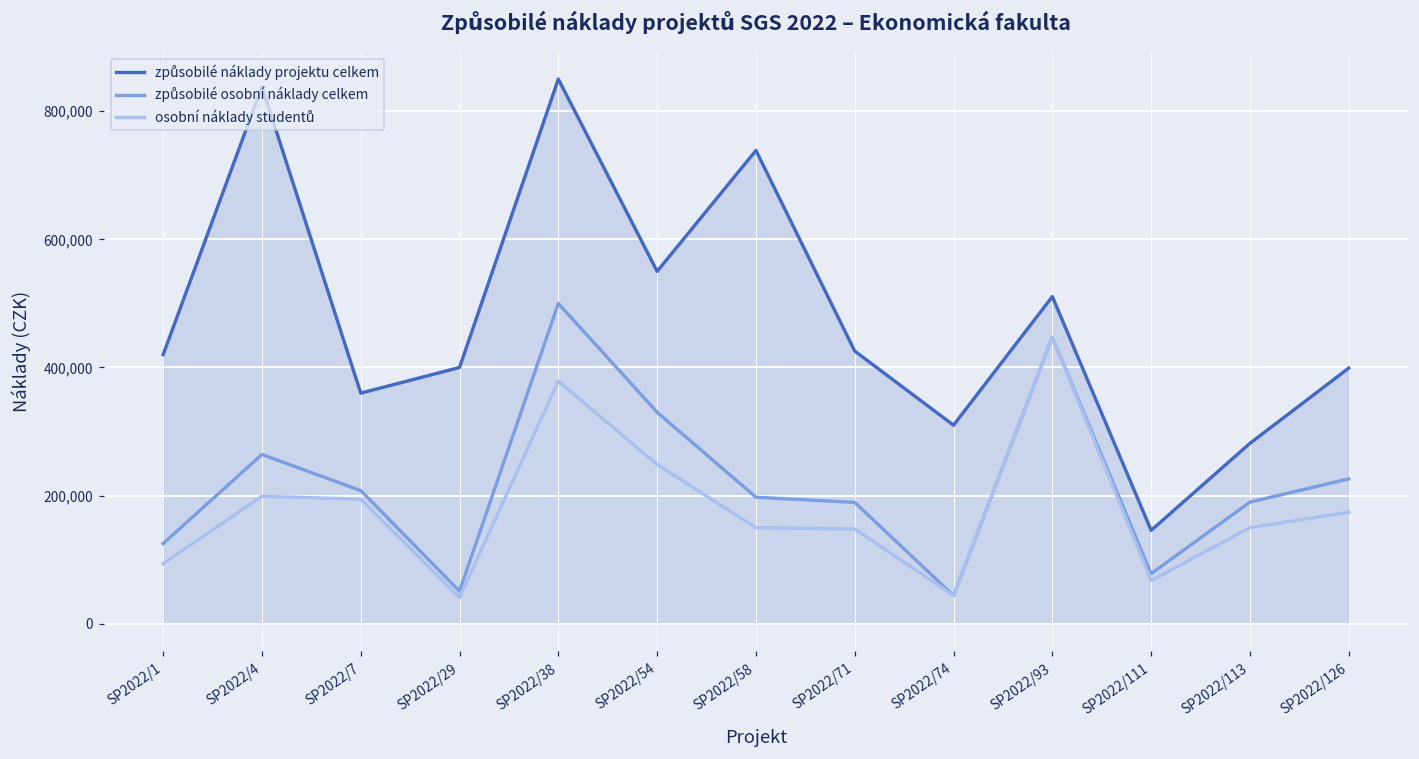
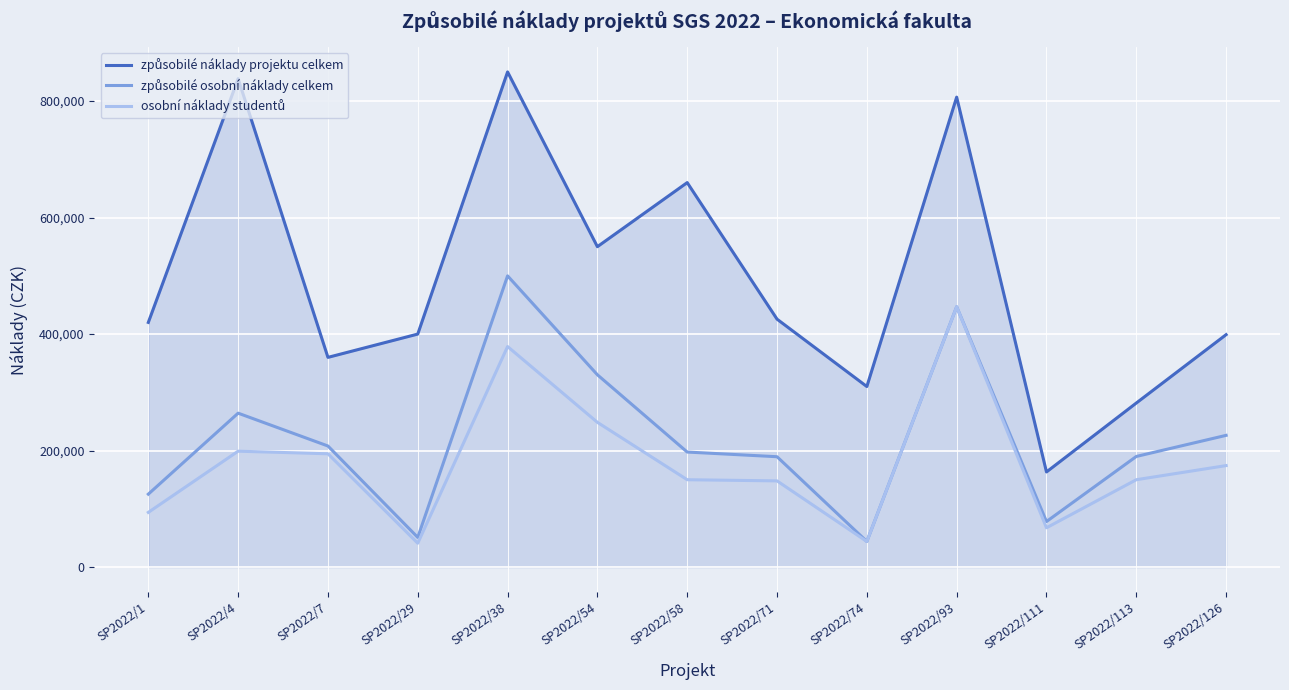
způsobilé náklady projektu celkem, SP2022/58: 740,000 -> 660,000
způsobilé náklady projektu celkem, SP2022/93: 510,000 -> 810,000
způsobilé náklady projektu celkem, SP2022/111: 150,000 -> 160,000
